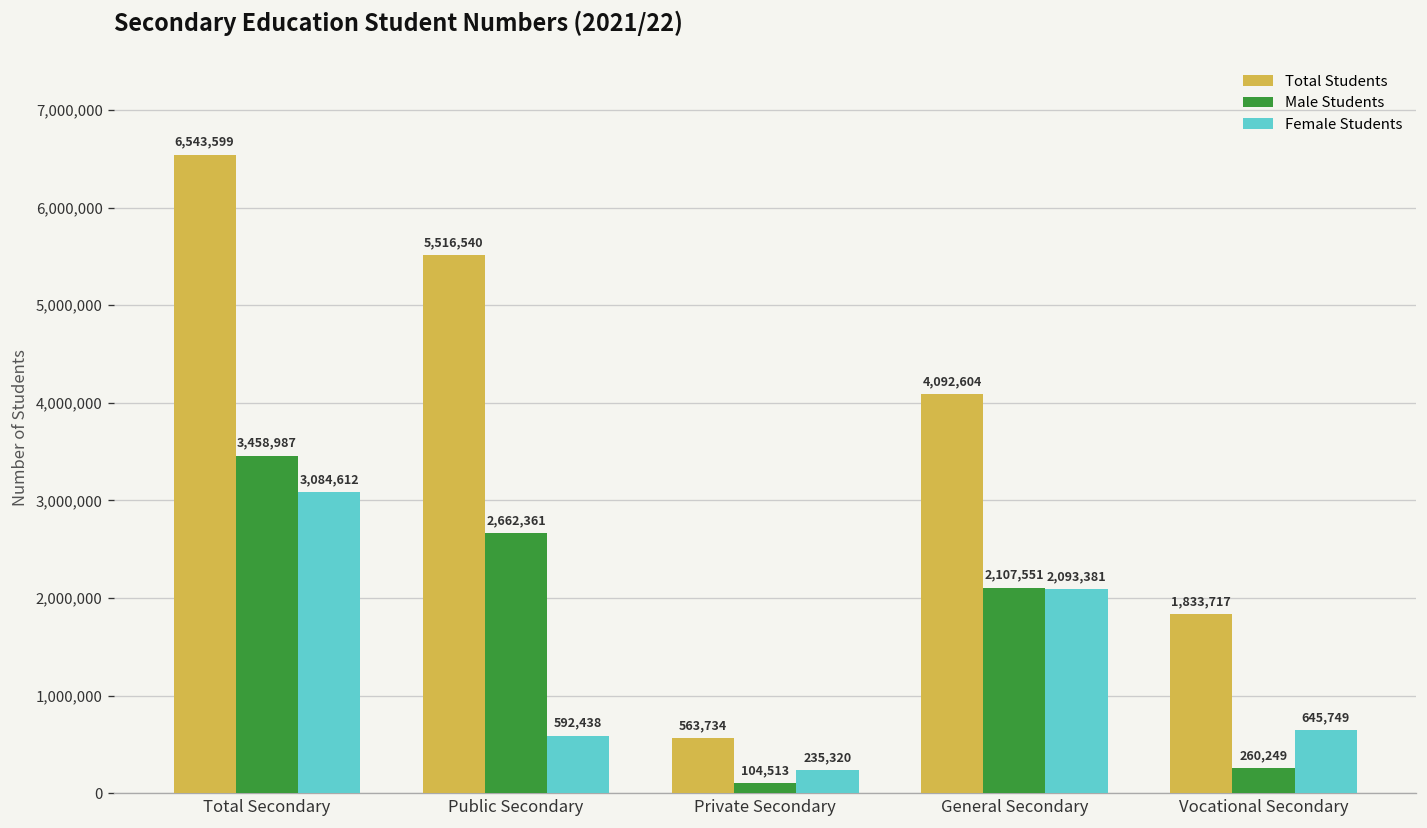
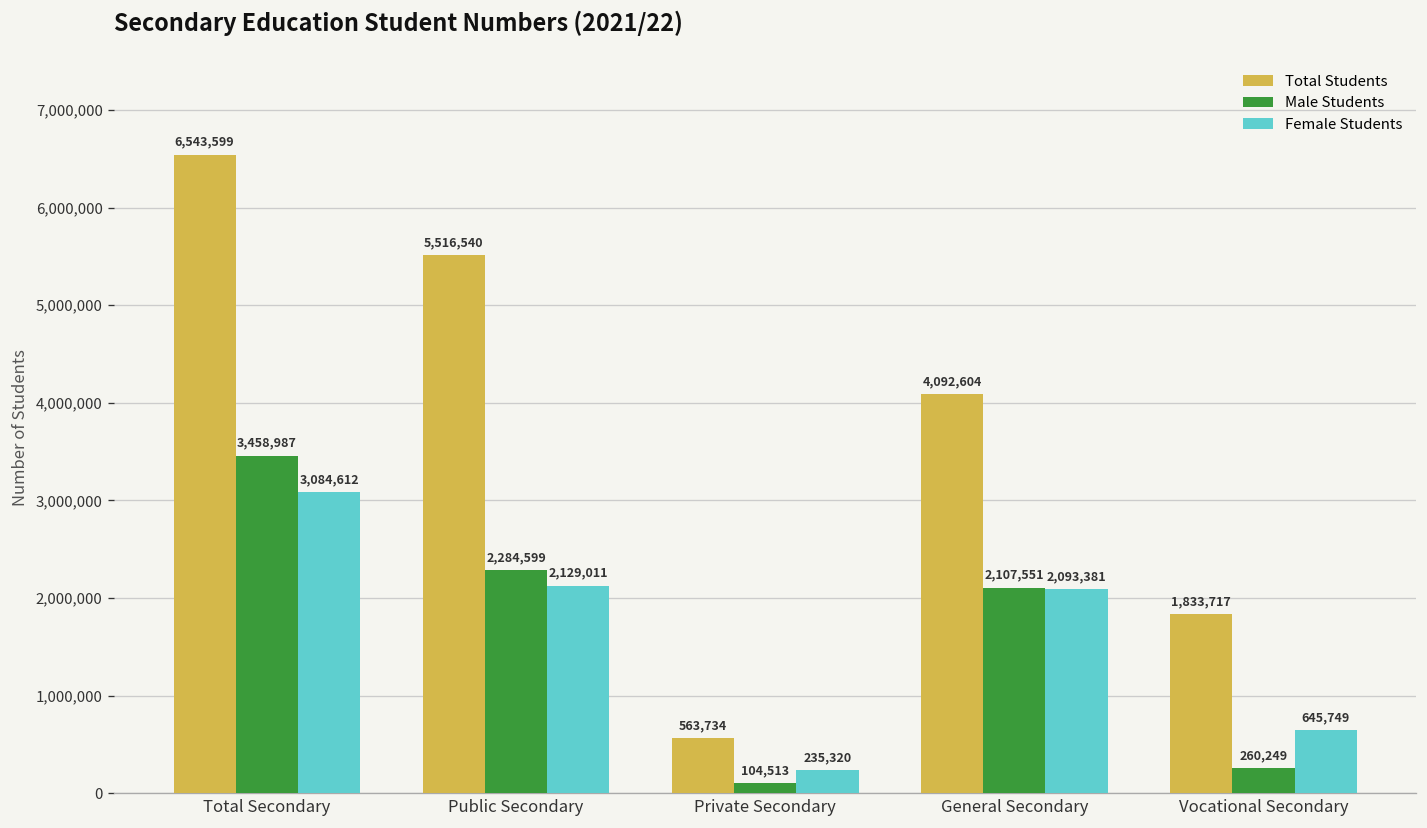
Male Students, Public Secondary: 2,662,361 -> 2,284,599
Female Students, Public Secondary: 592,438 -> 2,129,011
